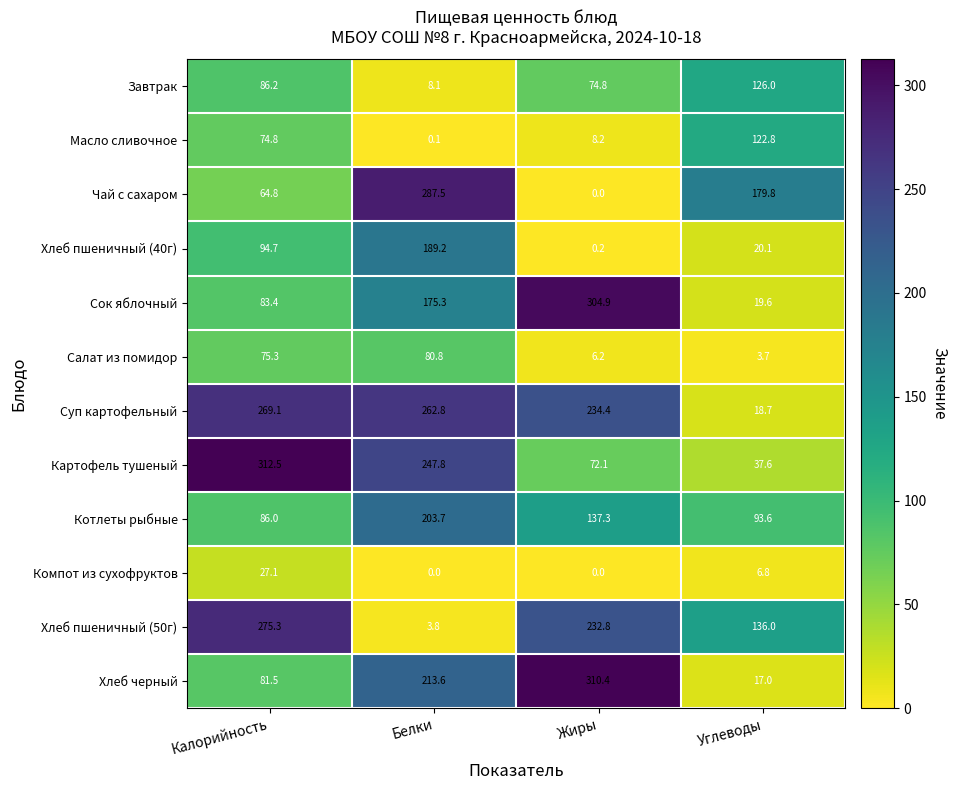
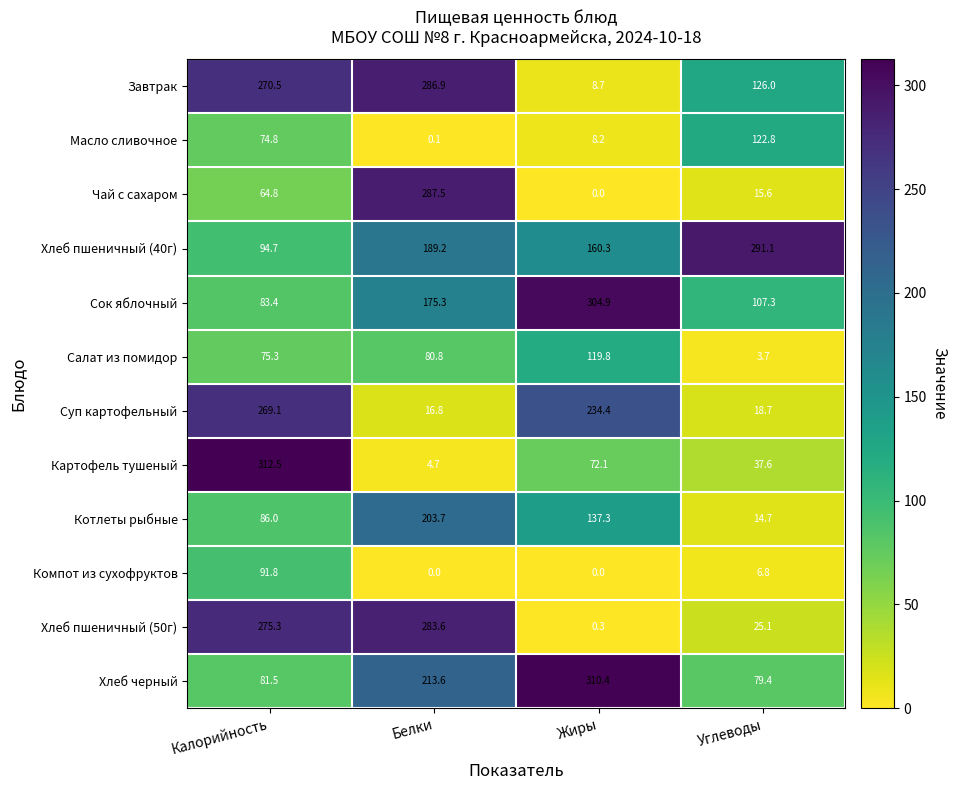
Завтрак, Калорийность: 86.2 -> 270.5
Завтрак, Белки: 8.1 -> 286.9
Завтрак, Жиры: 74.8 -> 8.7
Чай с сахаром, Углеводы: 179.8 -> 15.6
Хлеб пшеничный (40г), Жиры: 0.2 -> 160.3
Хлеб пшеничный (40г), Углеводы: 20.1 -> 291.1
Сок яблочный, Углеводы: 19.6 -> 107.3
Салат из помидор, Жиры: 6.2 -> 119.8
Суп картофельный, Белки: 262.8 -> 16.8
Картофель тушеный, Белки: 247.8 -> 4.7
Котлеты рыбные, Углеводы: 93.6 -> 14.7
Компот из сухофруктов, Калорийность: 27.1 -> 91.8
Хлеб пшеничный (50г), Белки: 3.8 -> 283.6
Хлеб пшеничный (50г), Жиры: 232.8 -> 0.3
Хлеб пшеничный (50г), Углеводы: 136.0 -> 25.1
Хлеб черный, Углеводы: 17.0 -> 79.4
